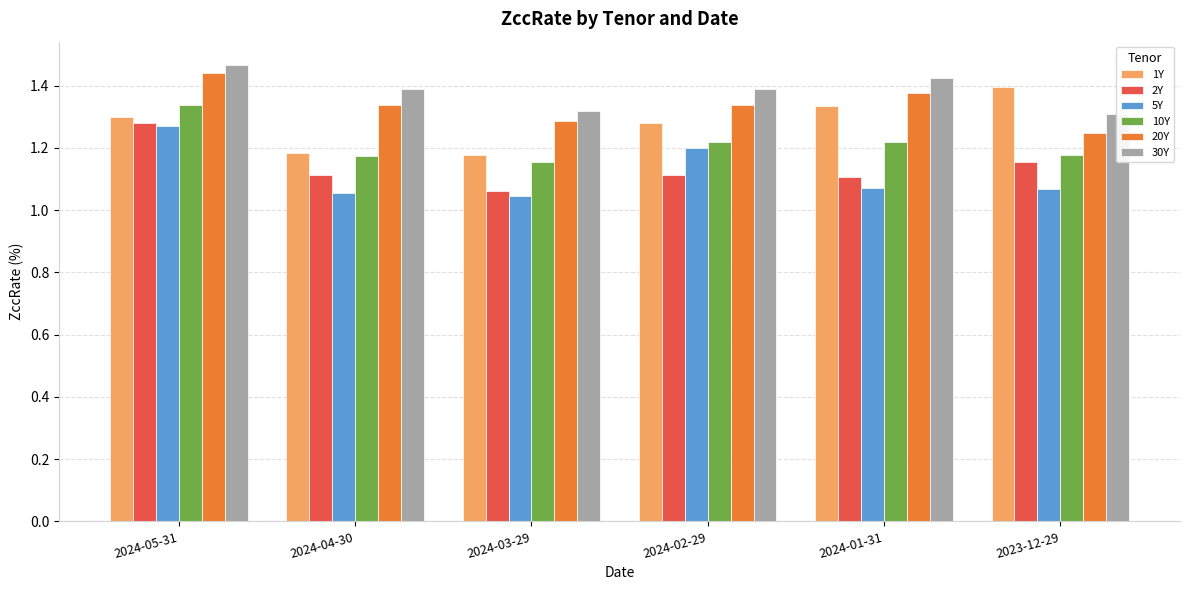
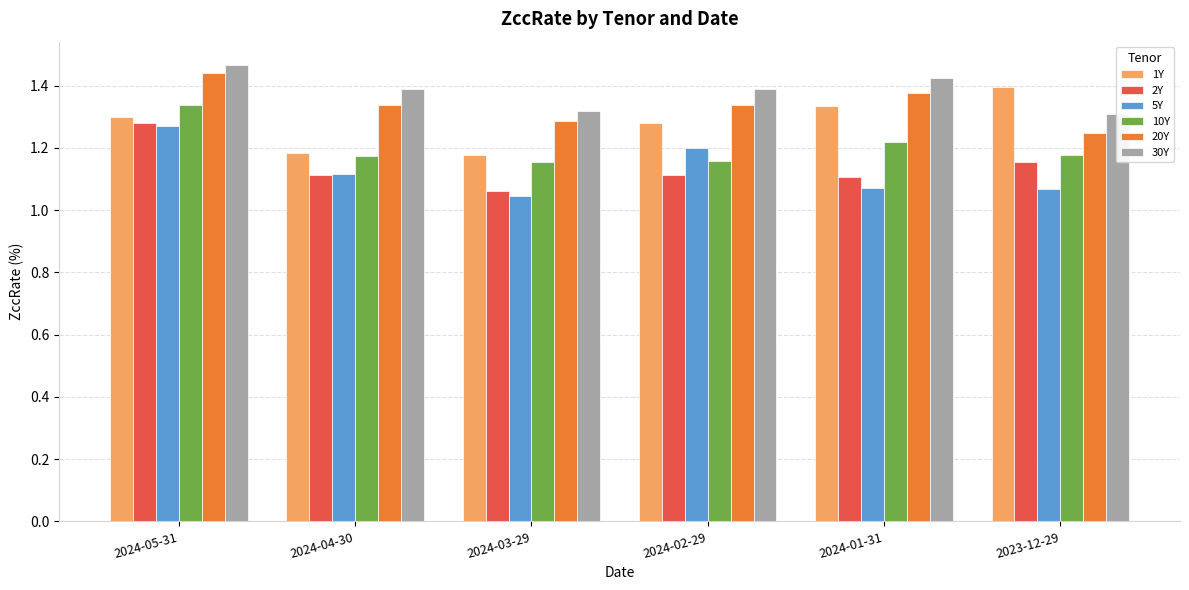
5Y, 2024-04-30: 1.05 -> 1.12
10Y, 2024-02-29: 1.22 -> 1.16
